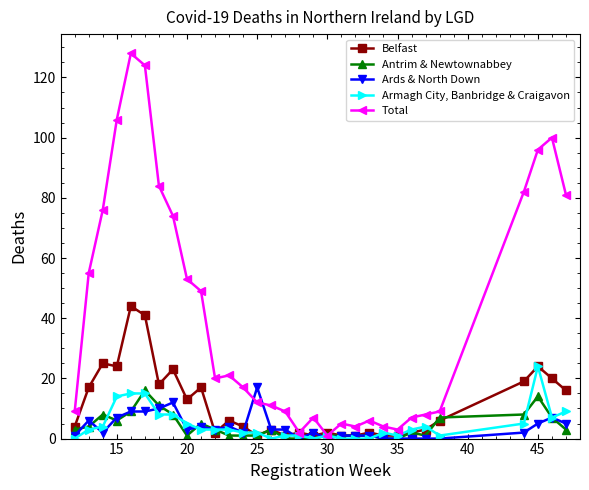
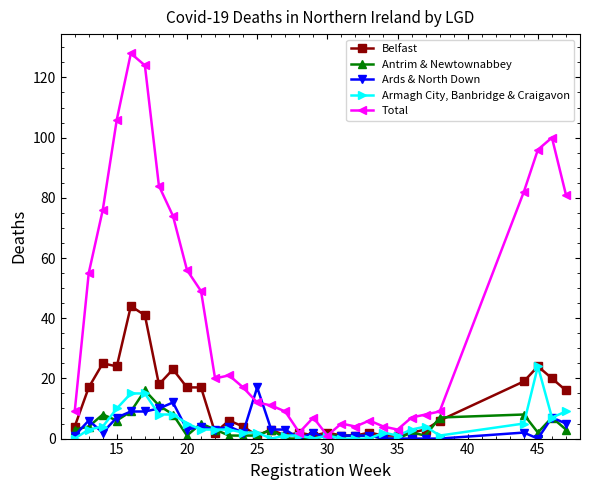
Armagh City, Banbridge & Craigavon, 15: 14 -> 10
Belfast, 20: 13 -> 17
Total, 20: 53 -> 56
Antrim & Newtownabbey, 45: 14 -> 2
Ards & North Down, 45: 5 -> 0
